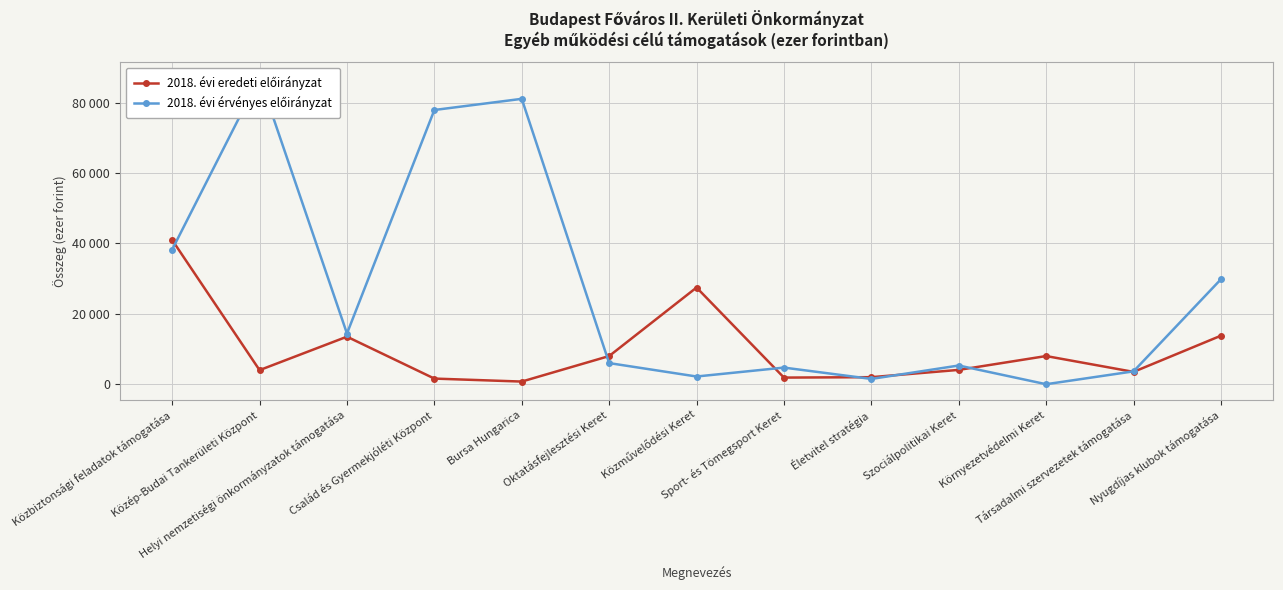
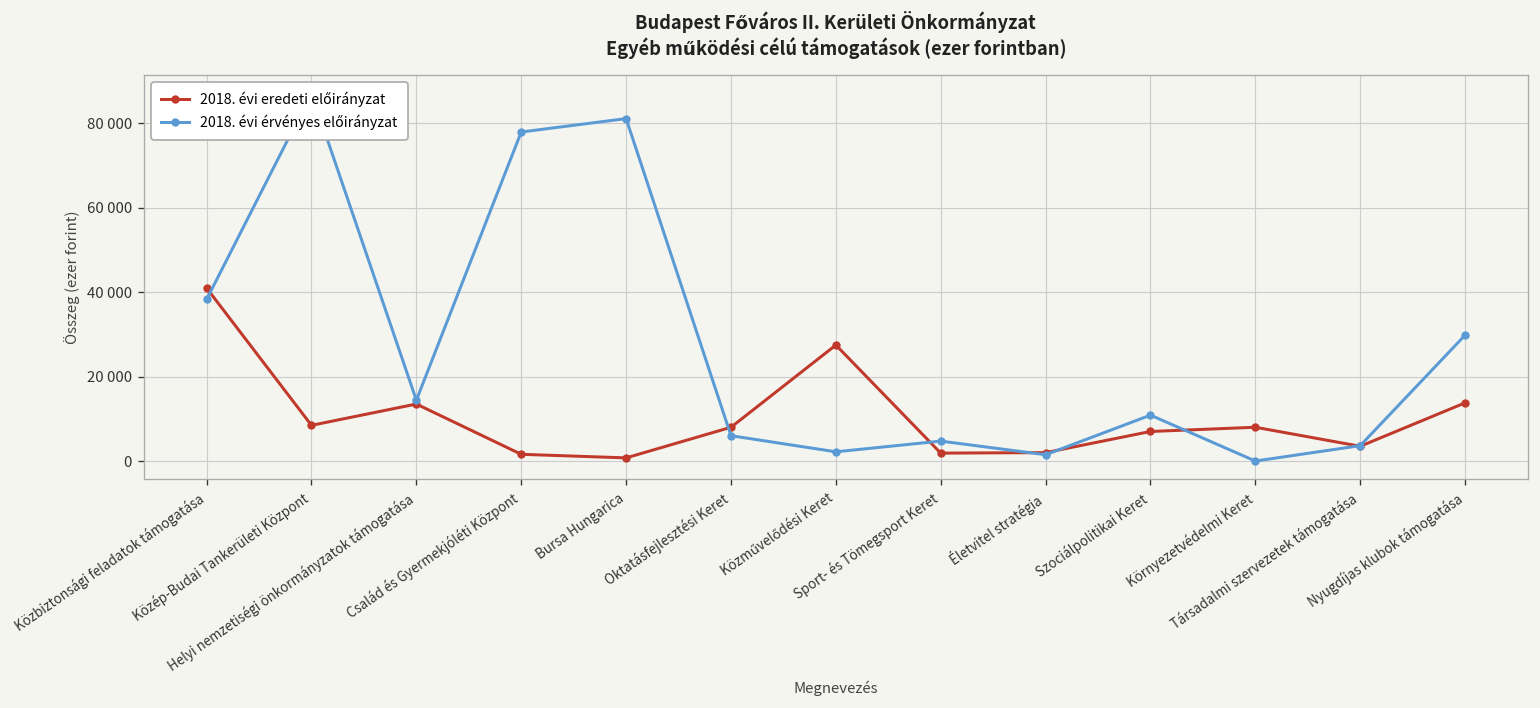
2018. évi eredeti előirányzat, Közép-Budai Tankerületi Központ: 4000 -> 8000
2018. évi eredeti előirányzat, Szociálpolitikai Keret: 4000 -> 7000
2018. évi érvényes előirányzat, Szociálpolitikai Keret: 5000 -> 11000
